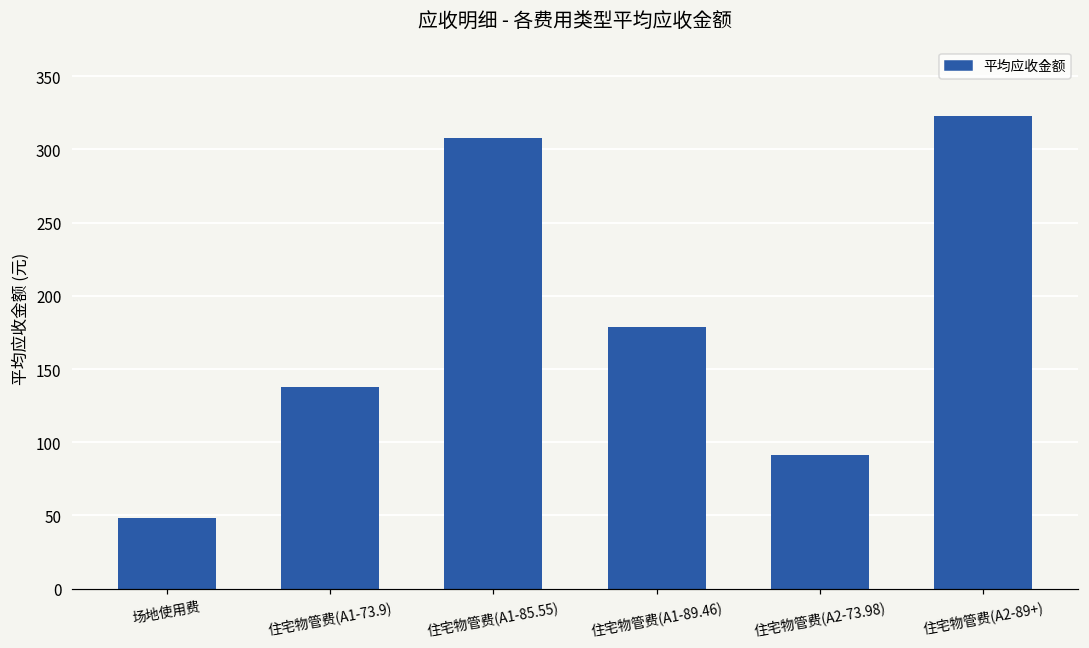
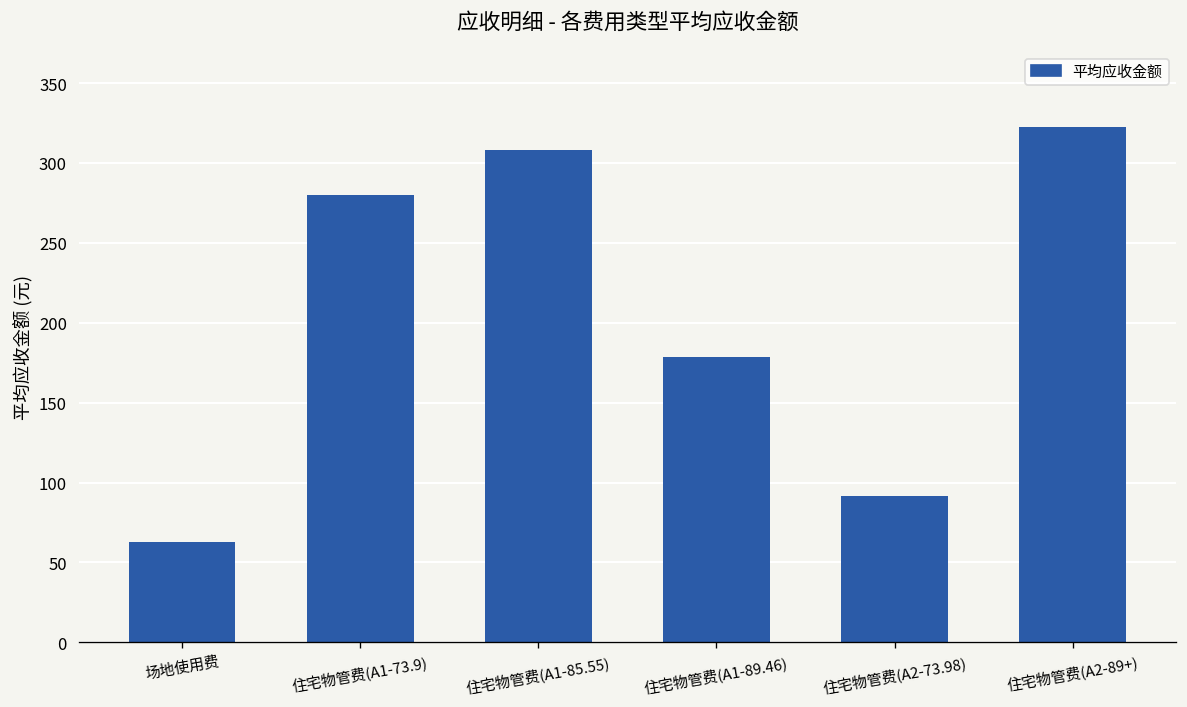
场地使用费: 49 -> 63
住宅物管费(A1-73.9): 138 -> 280
